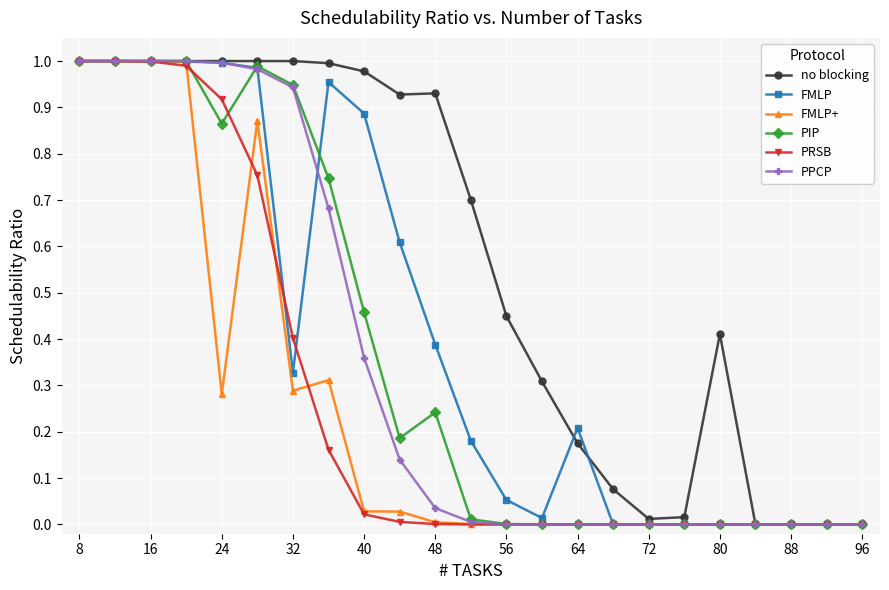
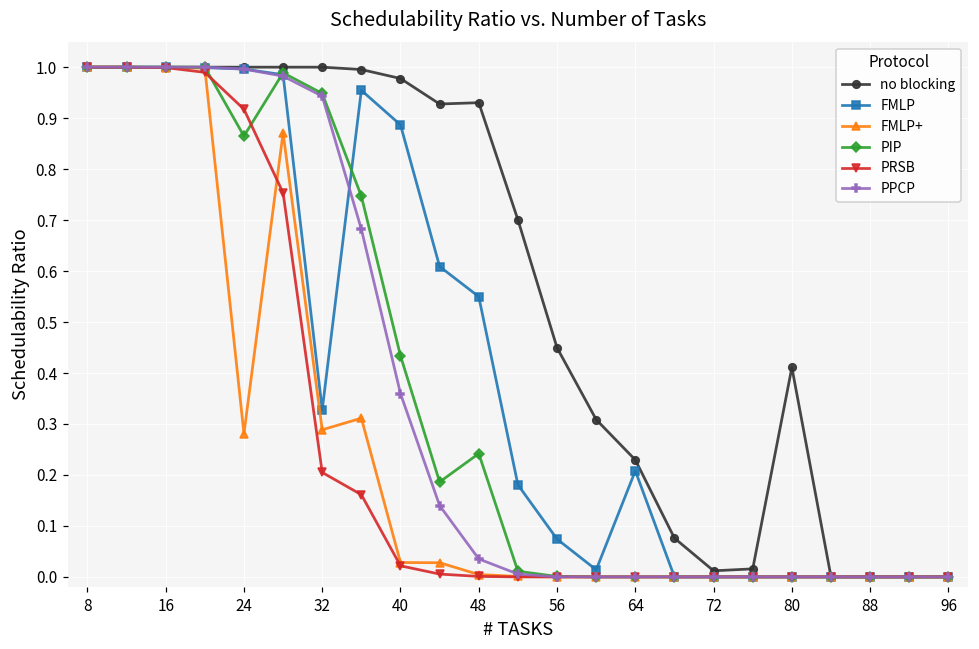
PRSB, 32: 0.40 -> 0.20
PIP, 40: 0.46 -> 0.43
FMLP, 48: 0.39 -> 0.55
FMLP, 56: 0.05 -> 0.07
no blocking, 64: 0.18 -> 0.23
